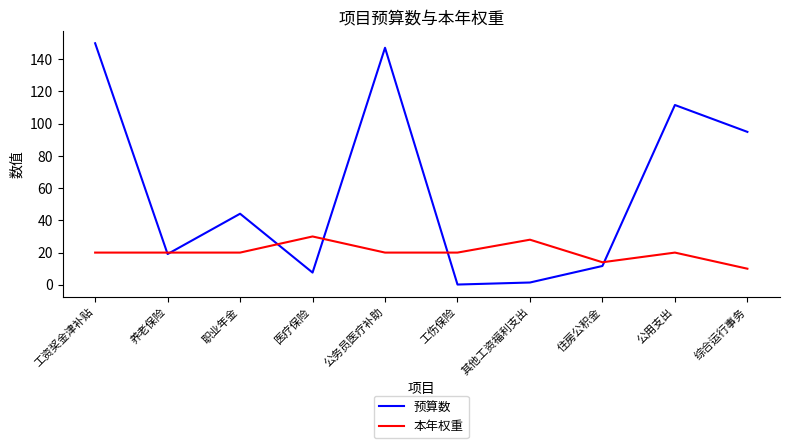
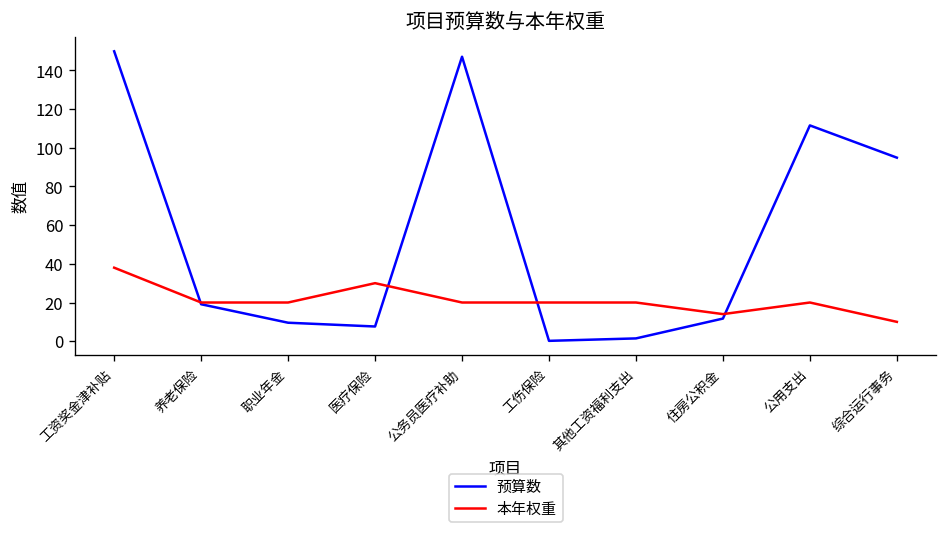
本年权重, 工资奖金津补贴: 20 -> 38
预算数, 职业年金: 44 -> 10
本年权重, 其他工资福利支出: 28 -> 20
